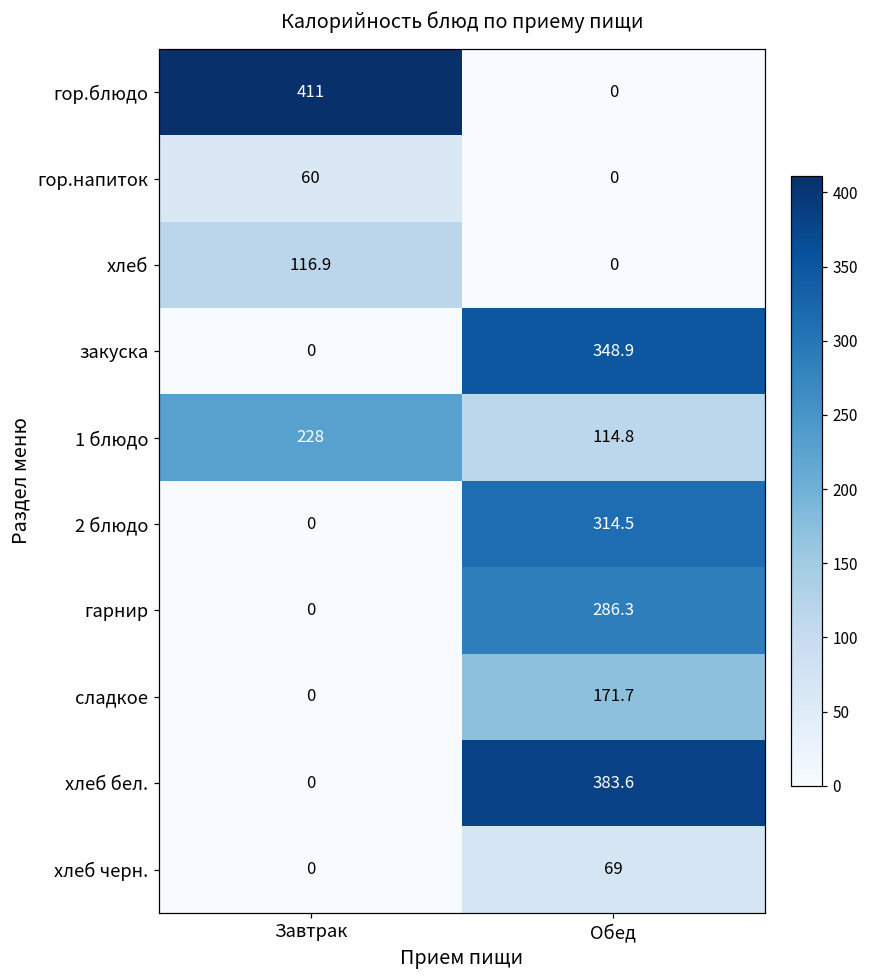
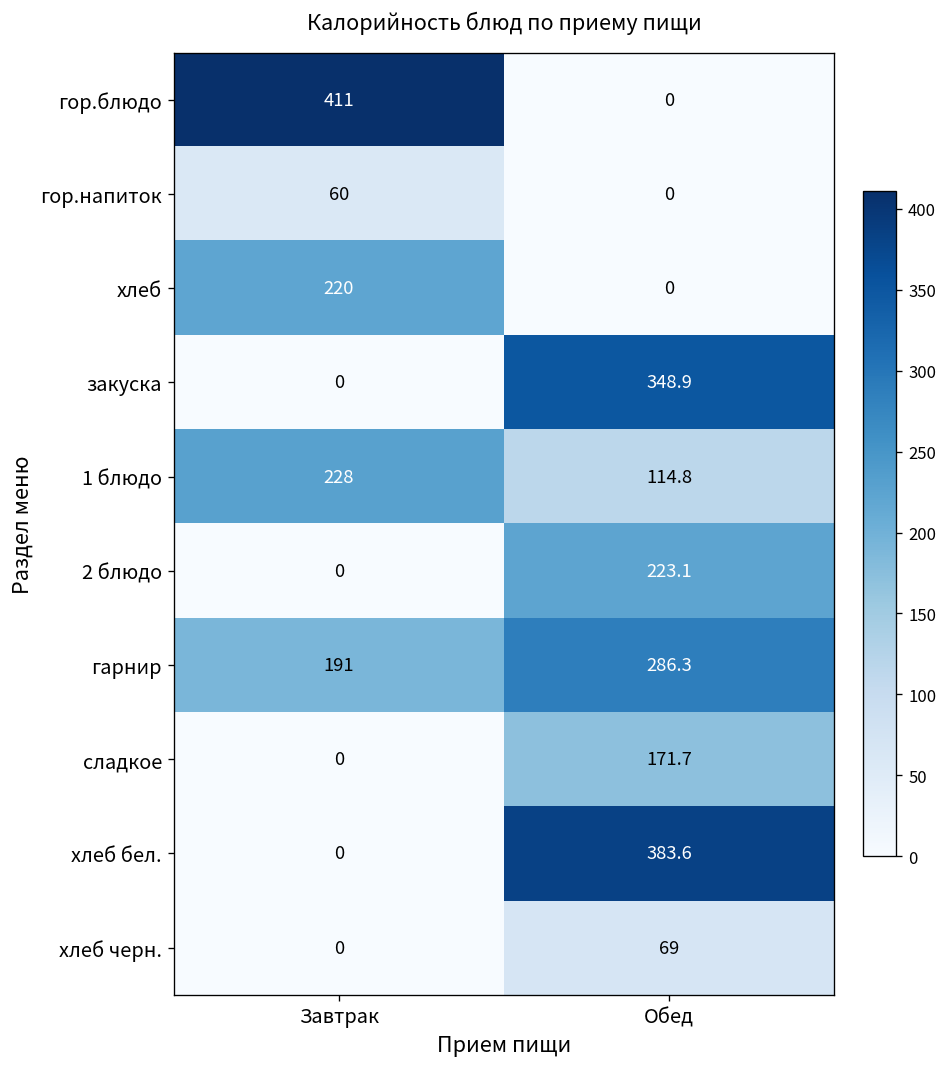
хлеб, Завтрак: 116.9 -> 220
2 блюдо, Обед: 314.5 -> 223.1
гарнир, Завтрак: 0 -> 191
